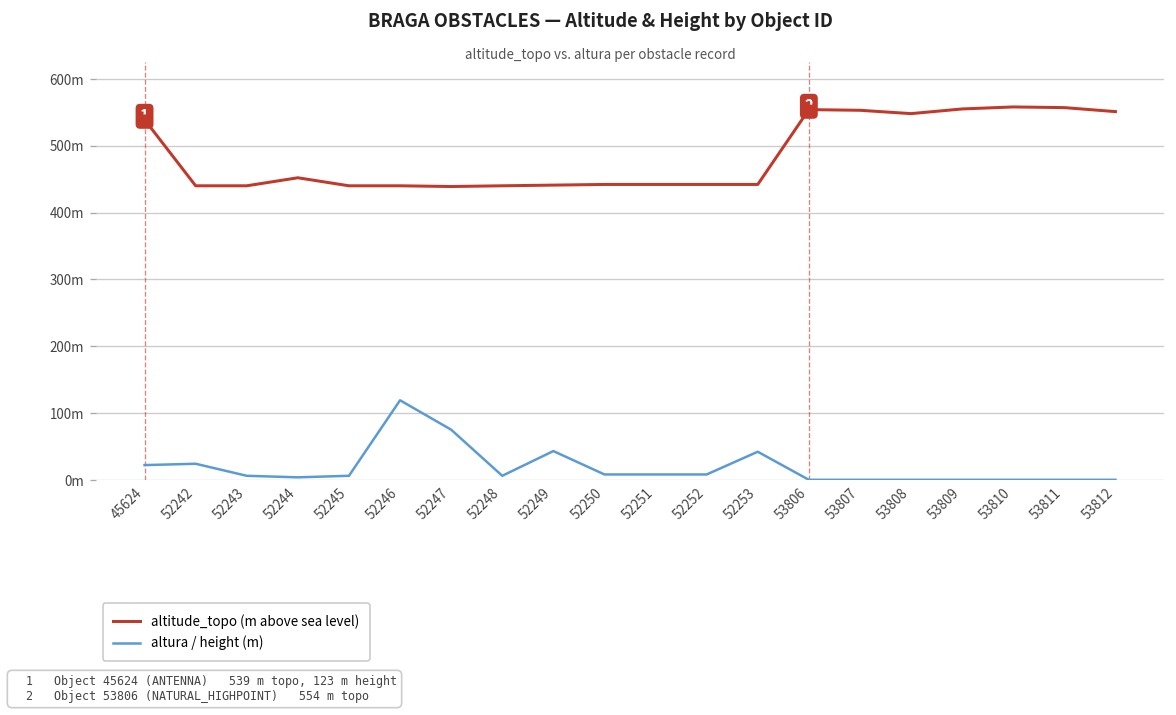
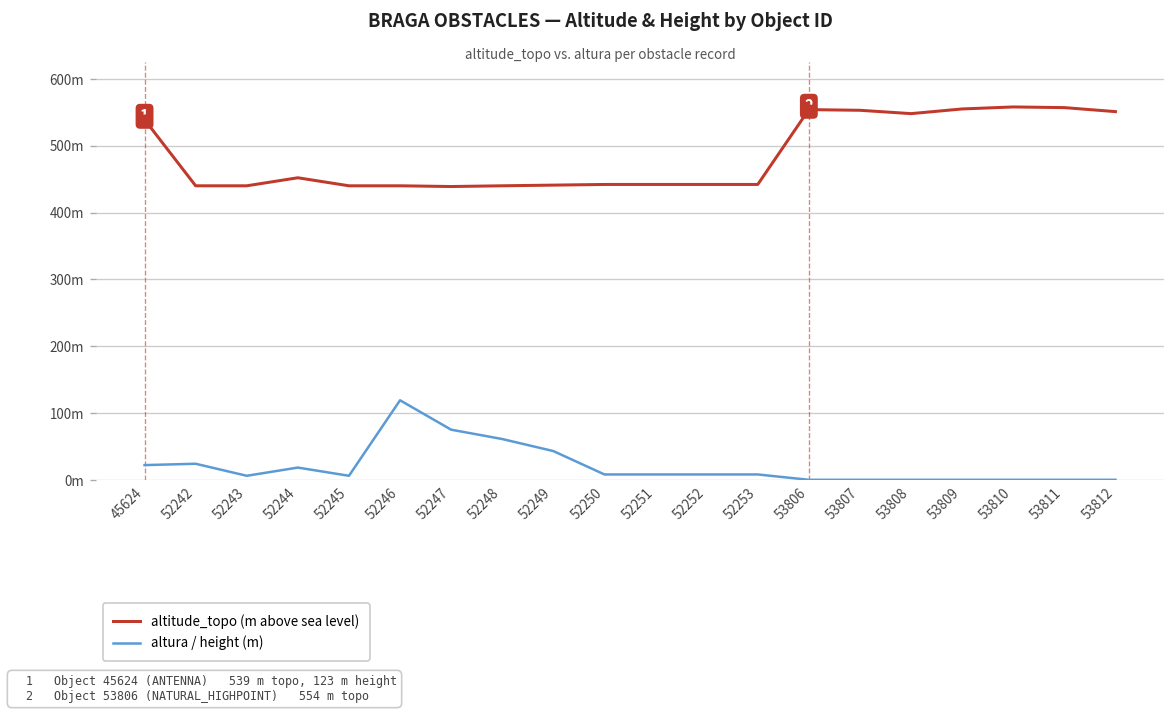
altura / height (m), 52244: 0m -> 20m
altura / height (m), 52248: 10m -> 60m
altura / height (m), 52253: 40m -> 10m
